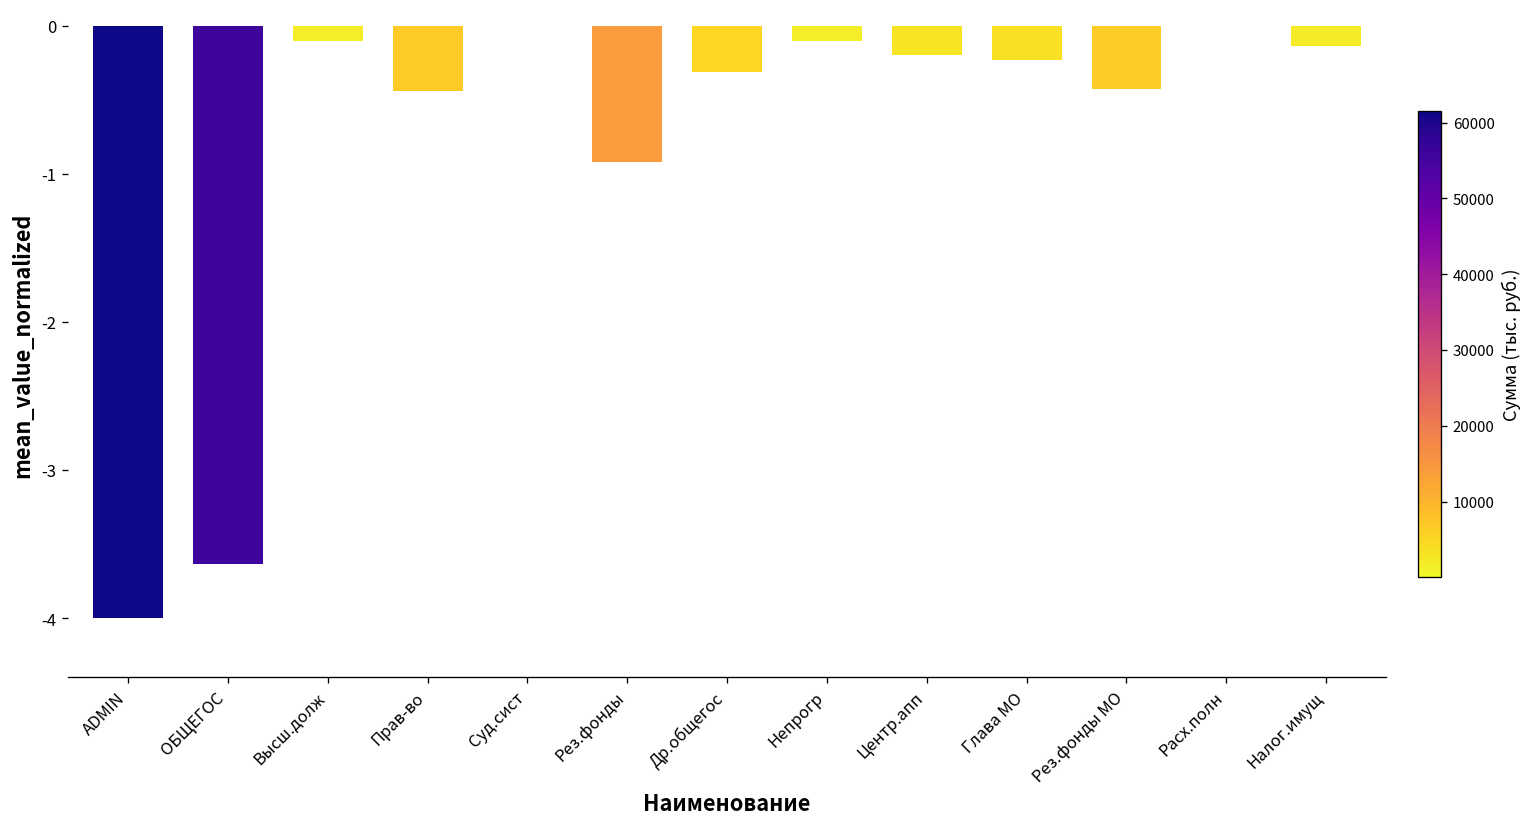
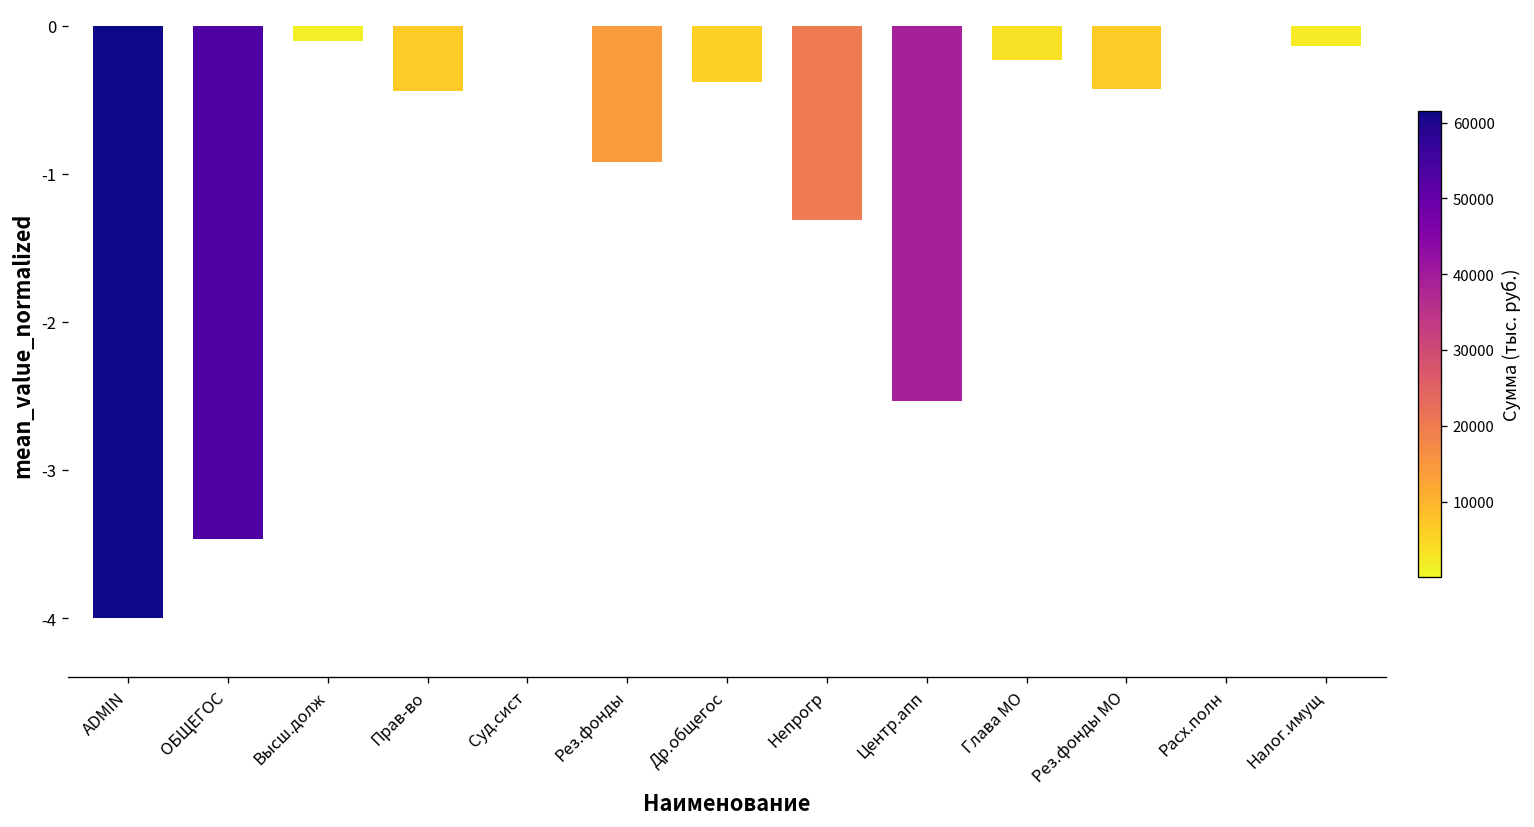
ОБЩЕГОС: -3.64 -> -3.47
Др.общегос: -0.31 -> -0.38
Непрогр: -0.10 -> -1.31
Центр.апп: -0.20 -> -2.54
